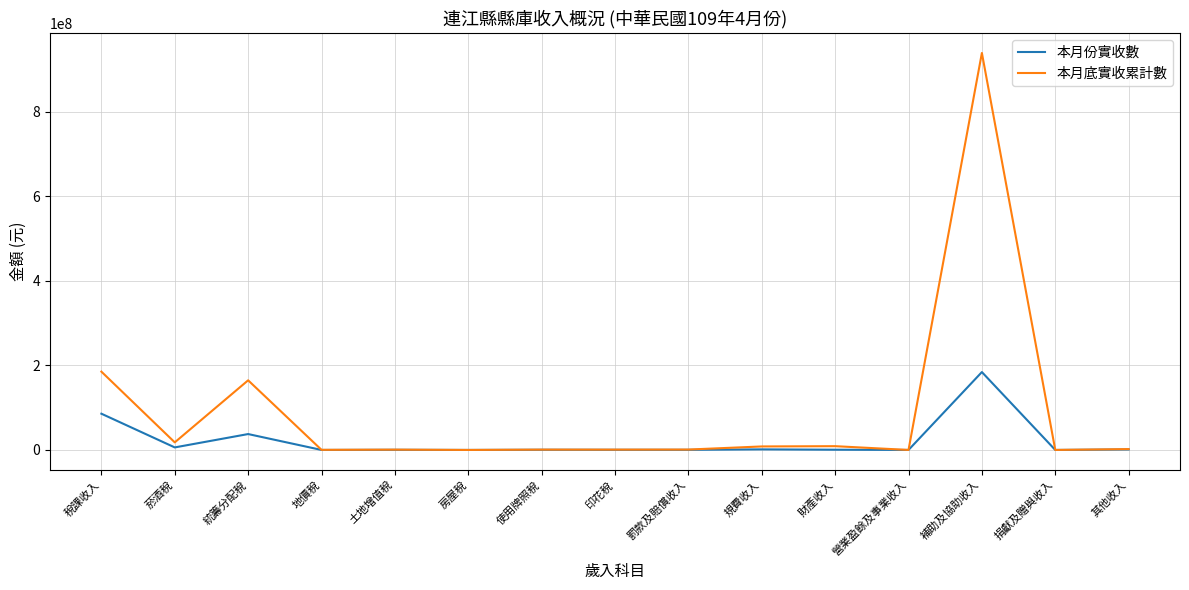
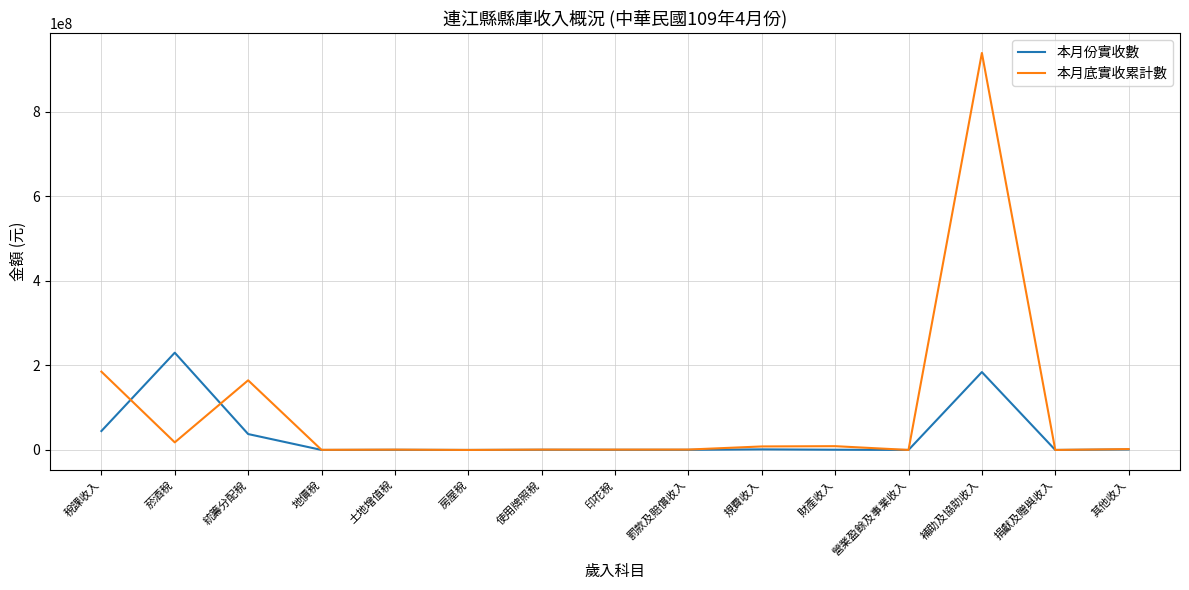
本月份實收數, 稅課收入: 90000000 -> 40000000
本月份實收數, 菸酒稅: 10000000 -> 230000000
